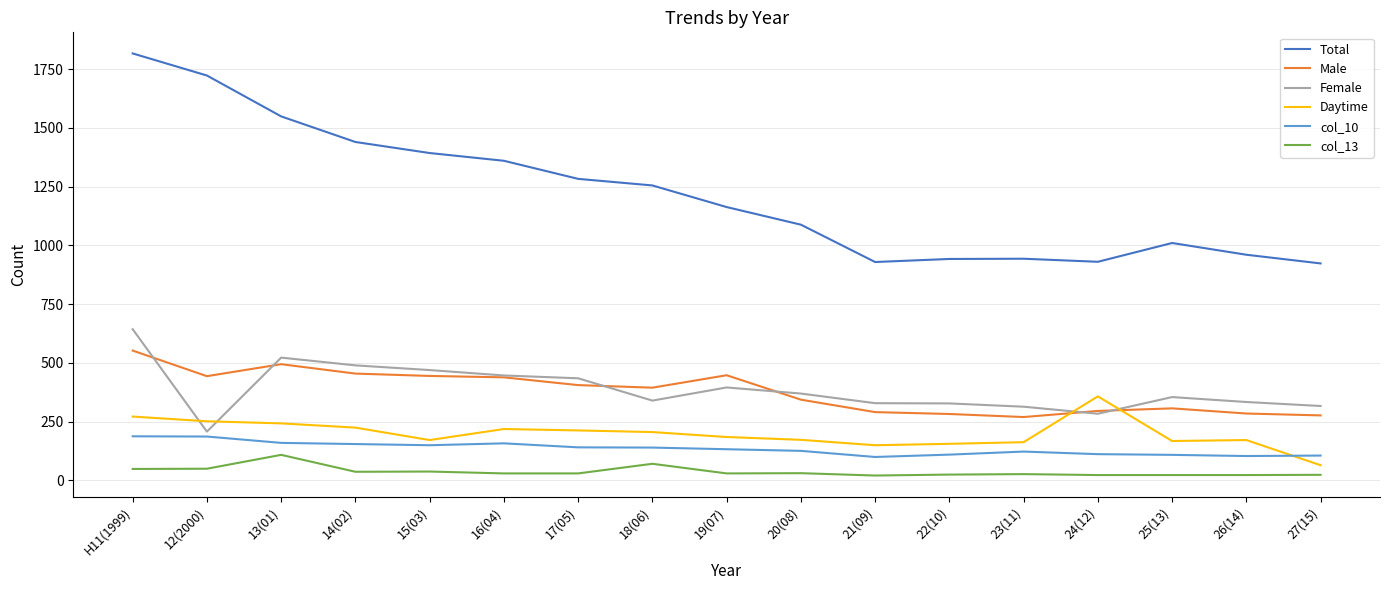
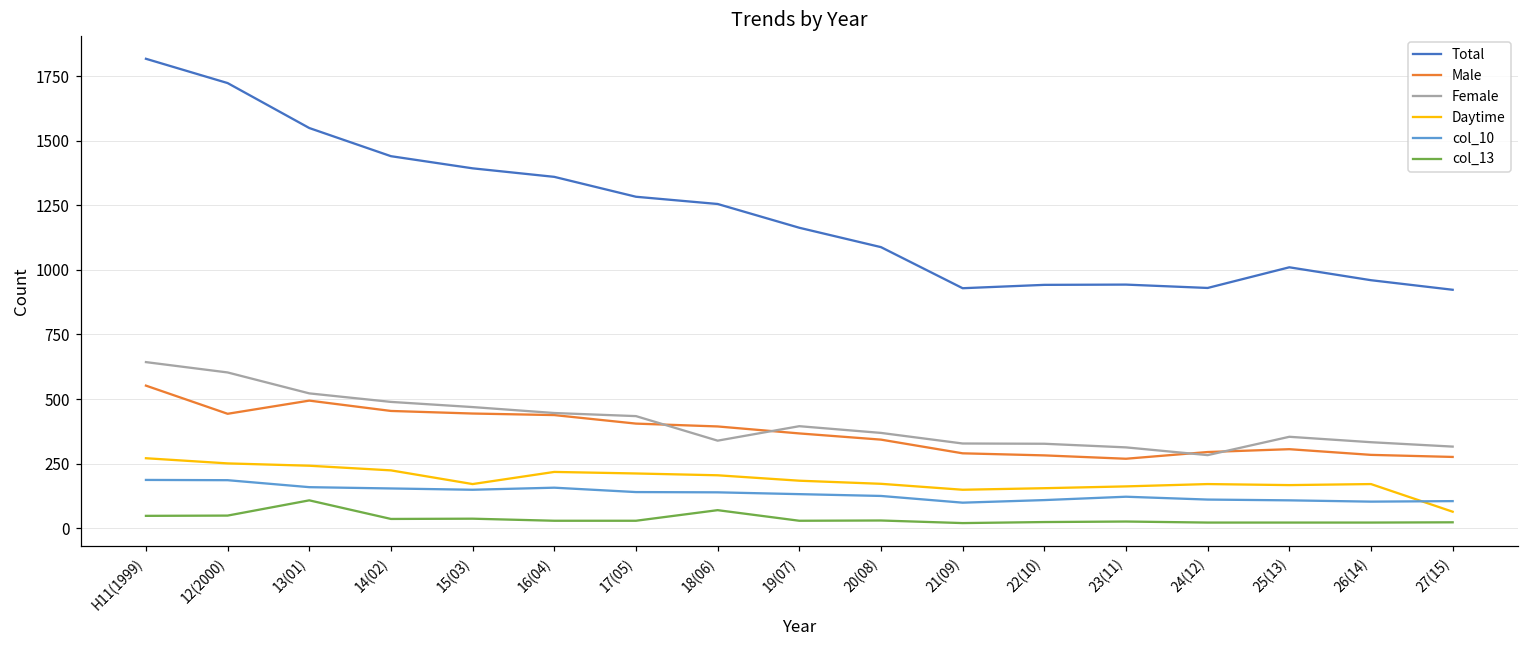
Female, 12(2000): 210 -> 600
Male, 19(07): 450 -> 370
Daytime, 24(12): 360 -> 170
